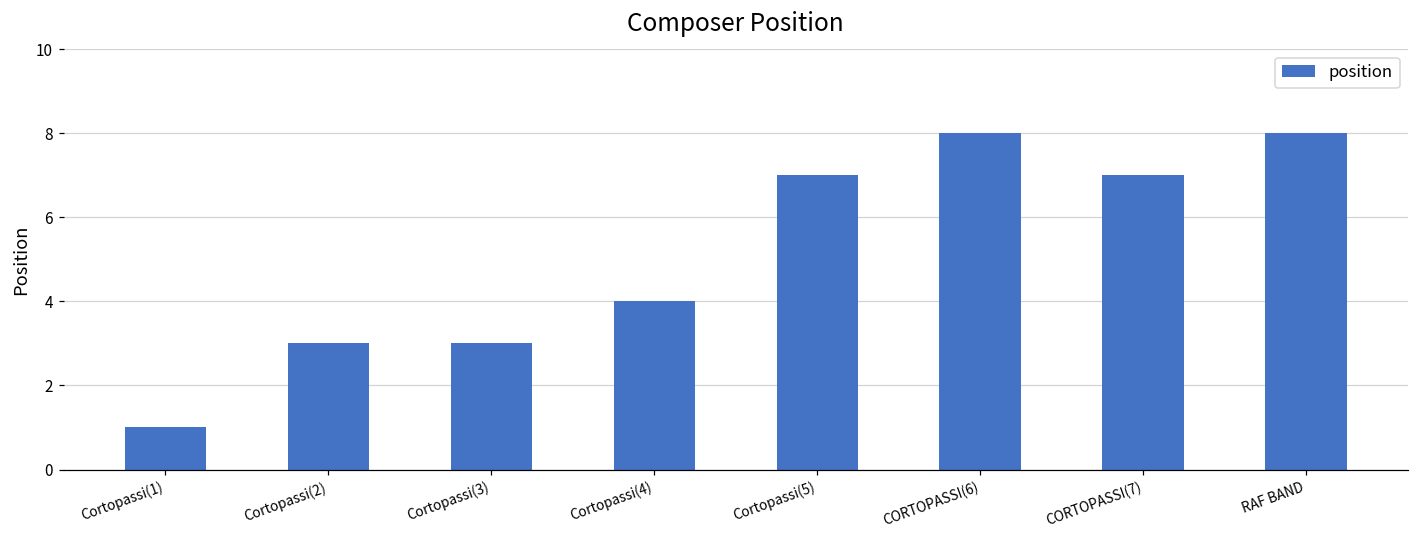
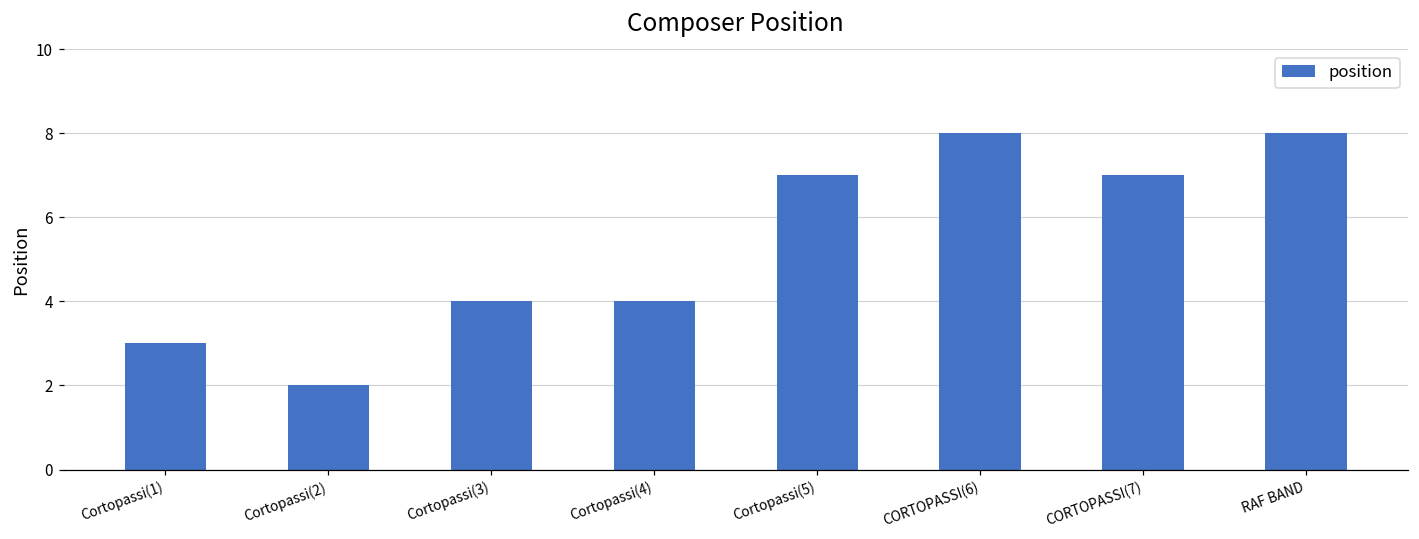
Cortopassi(1): 1 -> 3
Cortopassi(2): 3 -> 2
Cortopassi(3): 3 -> 4
